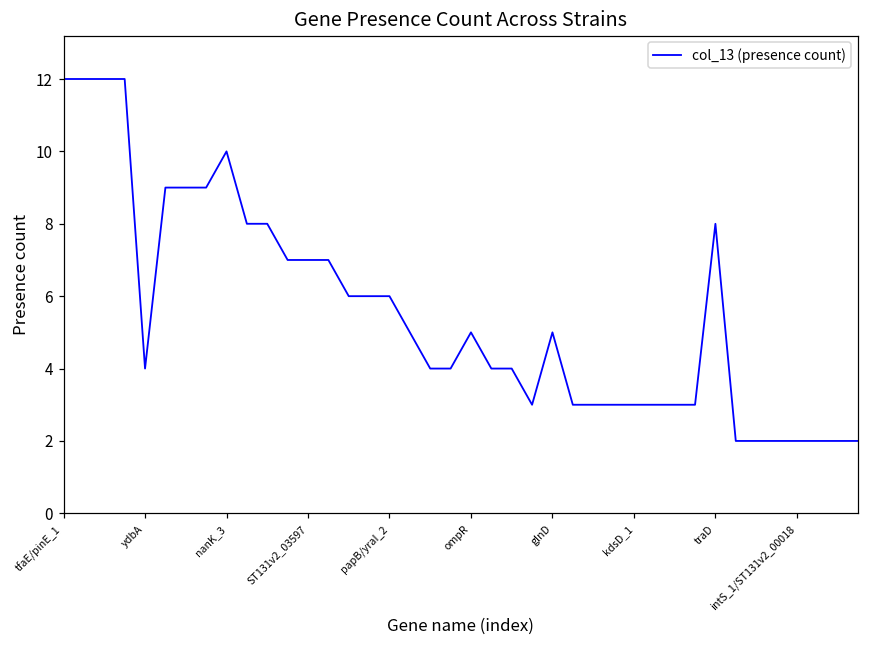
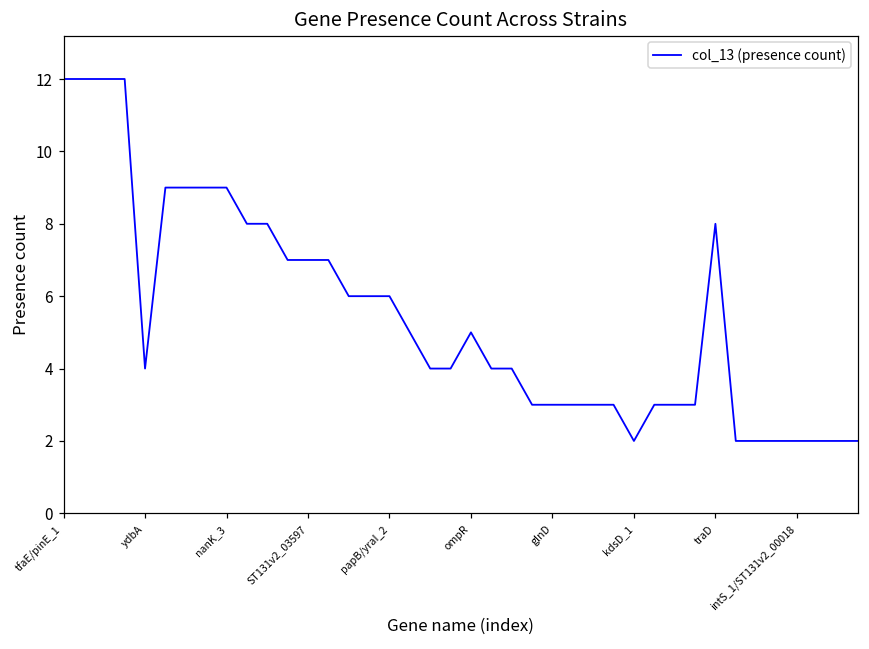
nanK_3: 10 -> 9
glnD: 5 -> 3
kdsD_1: 3 -> 2
